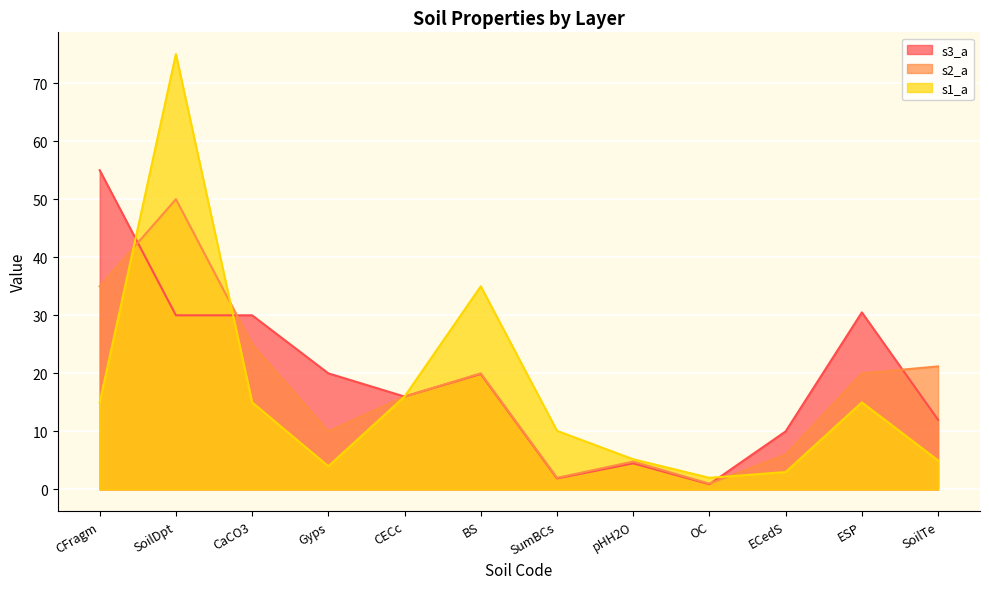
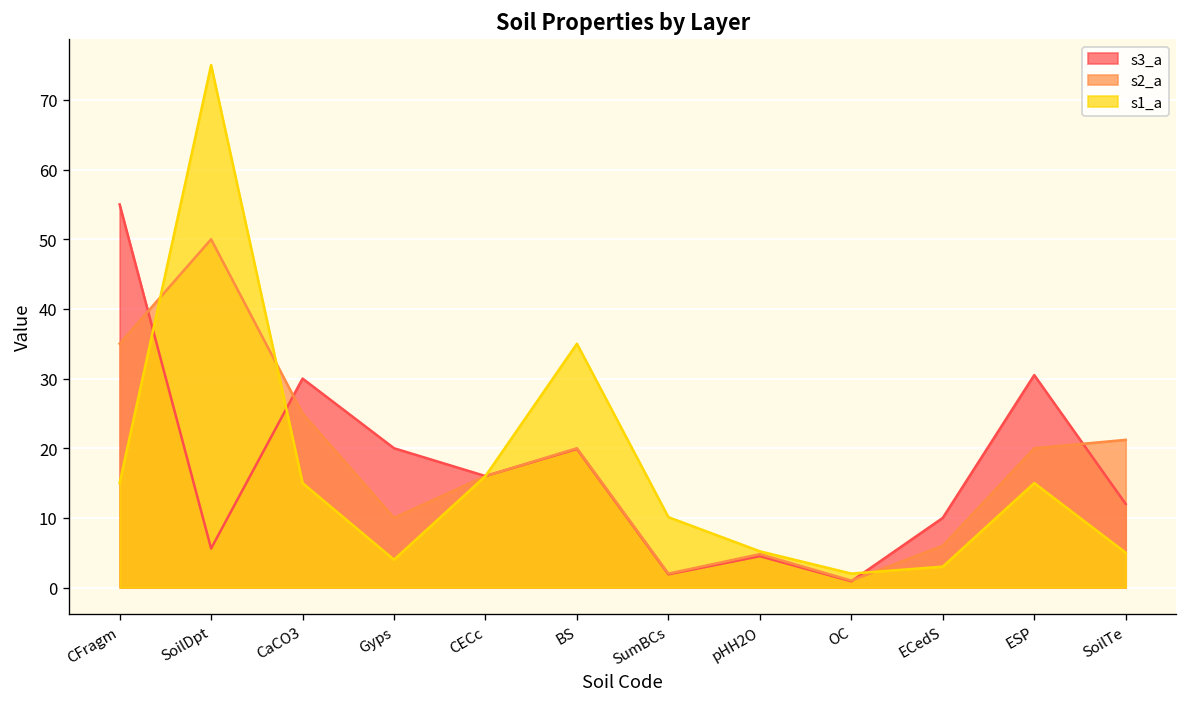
s3_a, SoilDpt: 30 -> 6
